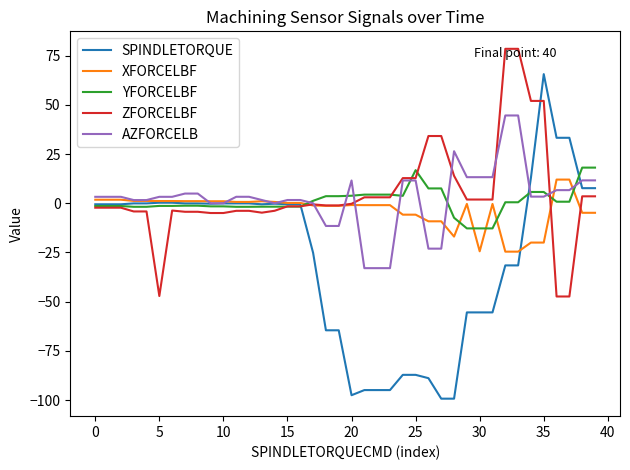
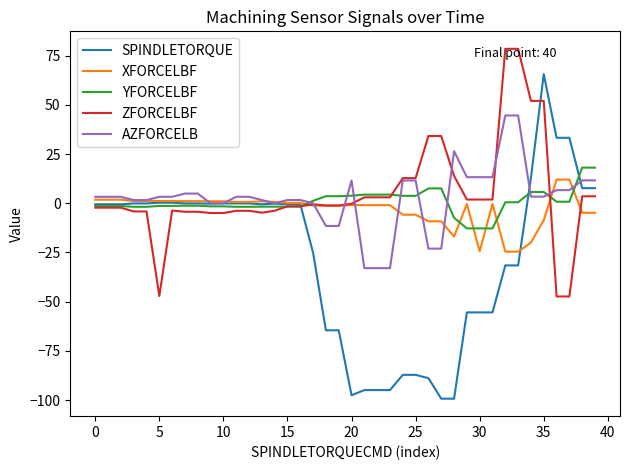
YFORCELBF, 25: 17 -> 4
XFORCELBF, 35: -20 -> -9
